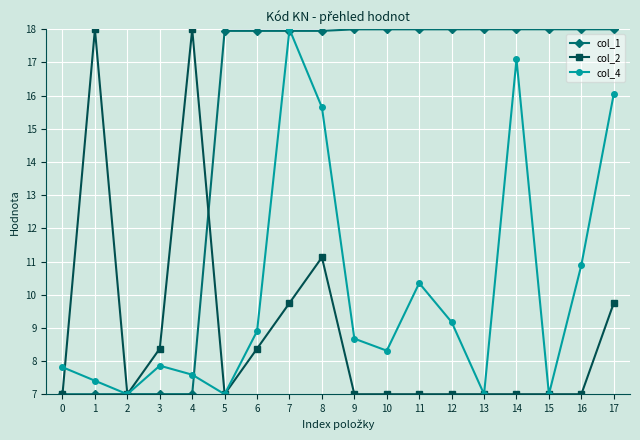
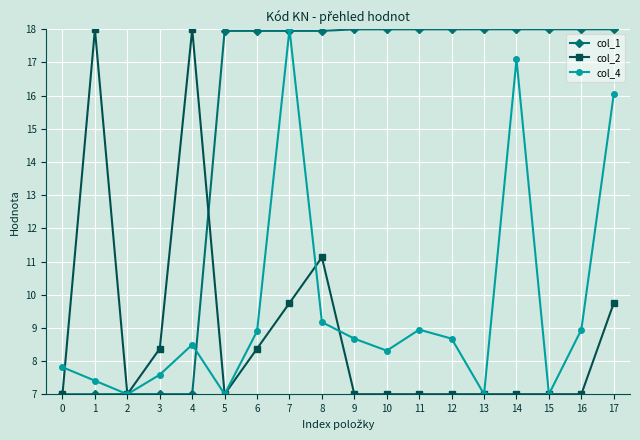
col_4, 3: 7.9 -> 7.6
col_4, 4: 7.6 -> 8.5
col_4, 8: 15.6 -> 9.2
col_4, 11: 10.3 -> 8.9
col_4, 12: 9.2 -> 8.7
col_4, 16: 10.9 -> 8.9
